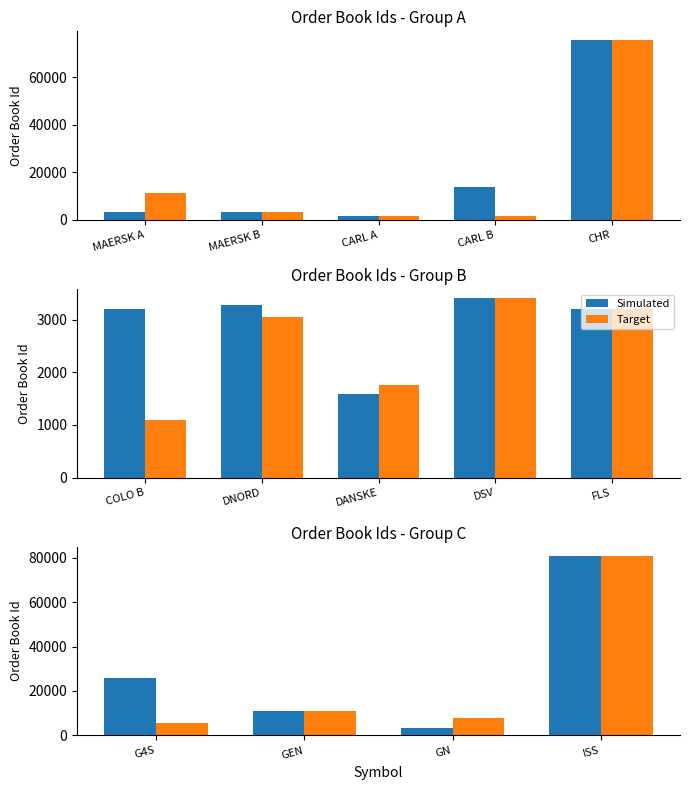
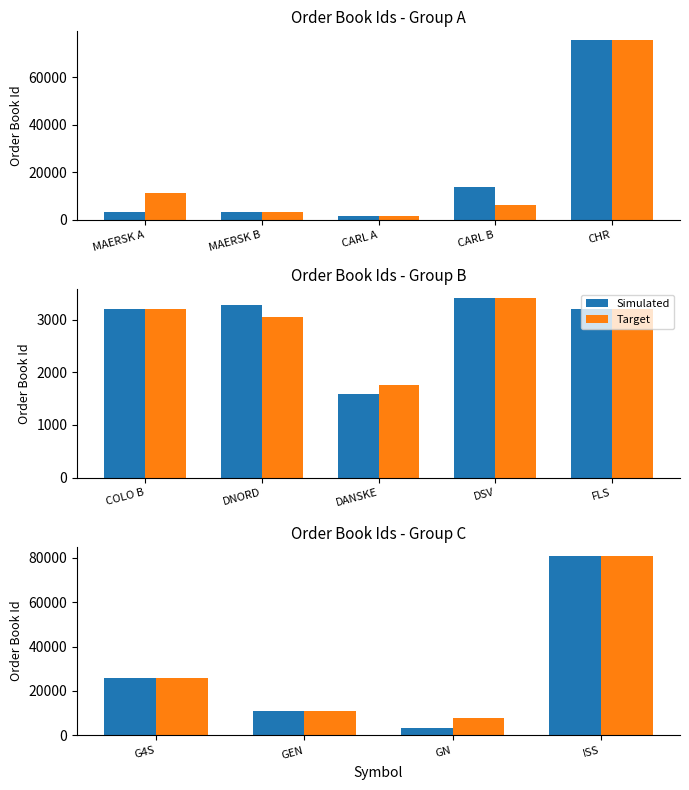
Order Book Ids - Group A, Target, CARL B: 2000 -> 6000
Order Book Ids - Group B, Target, COLO B: 1100 -> 3200
Order Book Ids - Group C, Target, G4S: 6000 -> 26000
